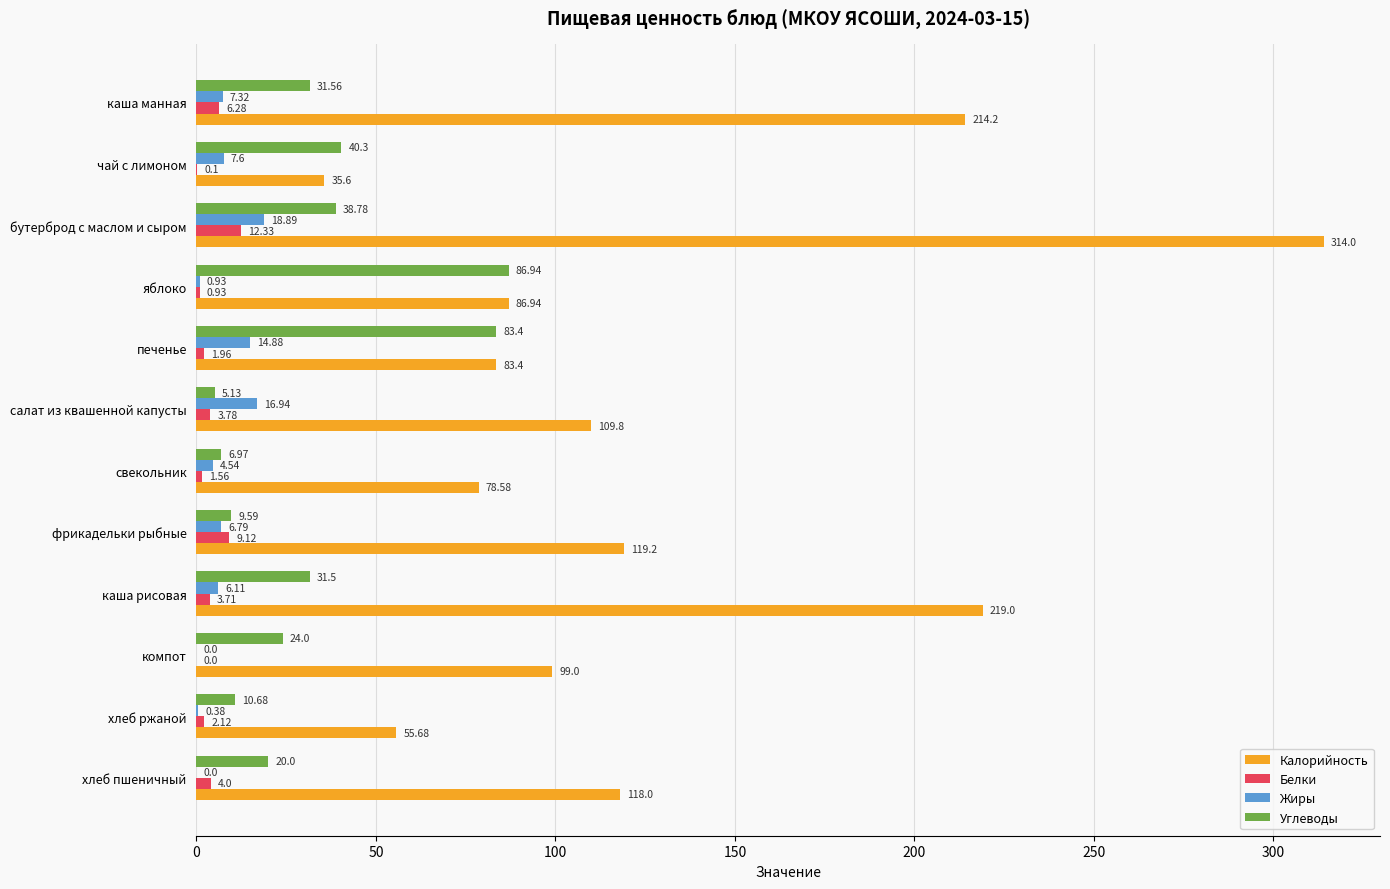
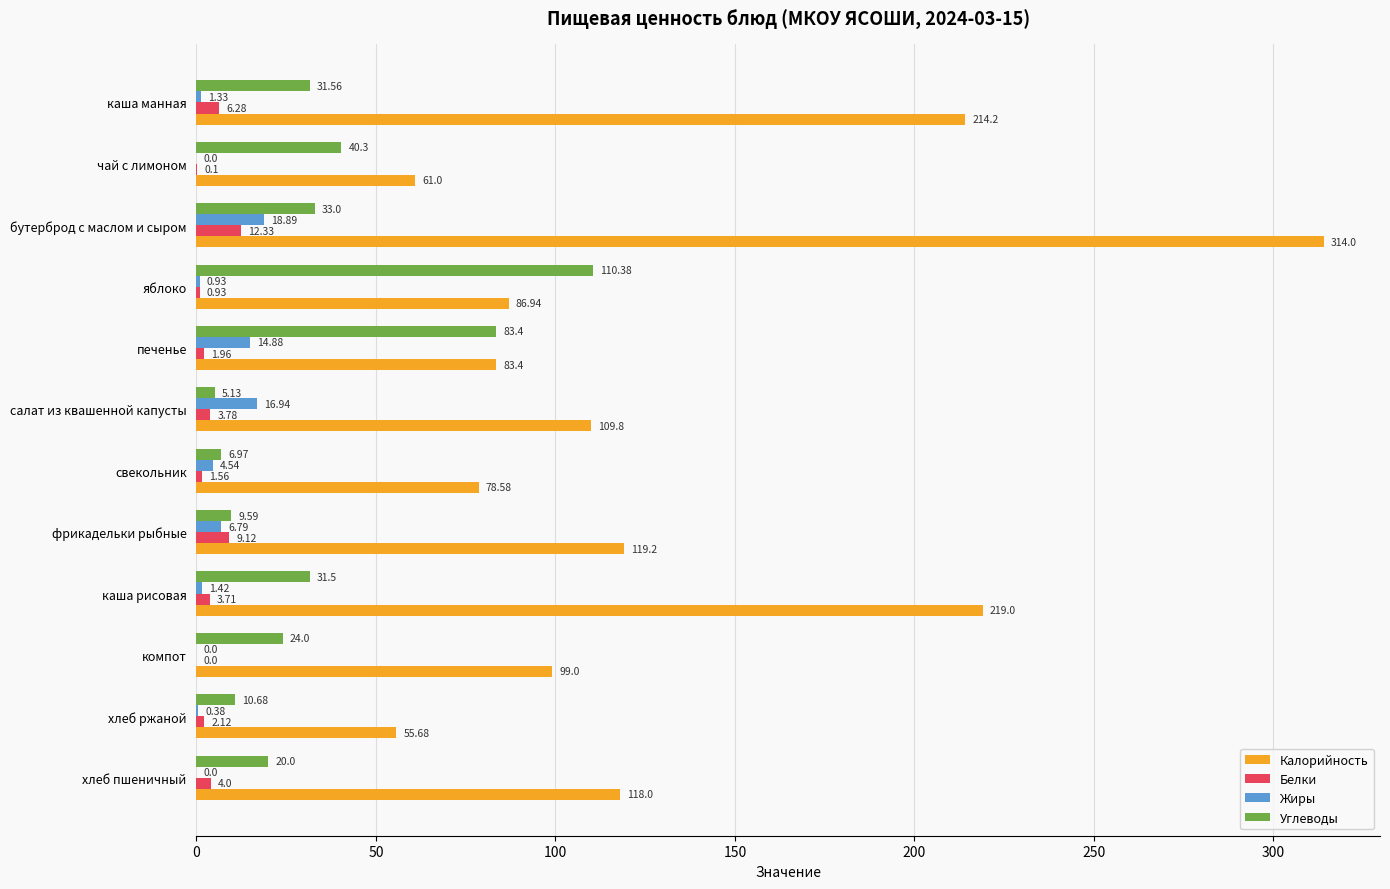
Жиры, каша манная: 7.32 -> 1.33
Жиры, чай с лимоном: 7.6 -> 0.0
Калорийность, чай с лимоном: 35.6 -> 61.0
Углеводы, бутерброд с маслом и сыром: 38.78 -> 33.0
Углеводы, яблоко: 86.94 -> 110.38
Жиры, каша рисовая: 6.11 -> 1.42
